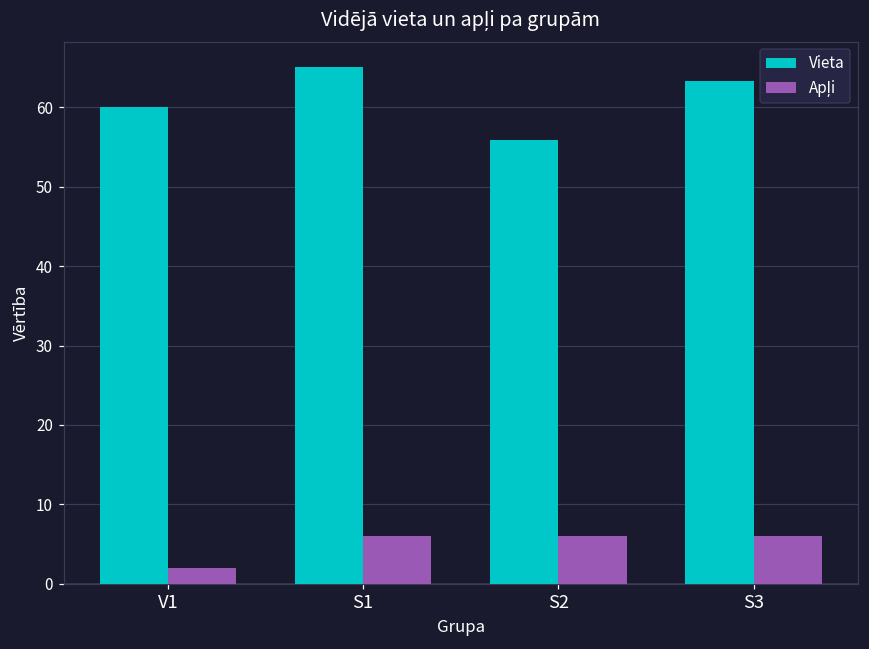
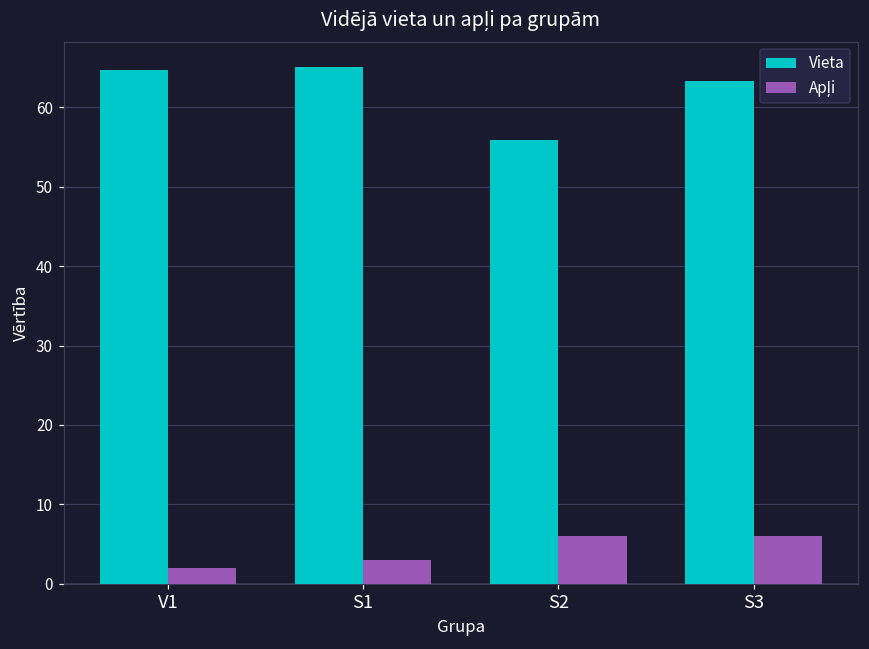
Vieta, V1: 60 -> 65
Apļi, S1: 6 -> 3
